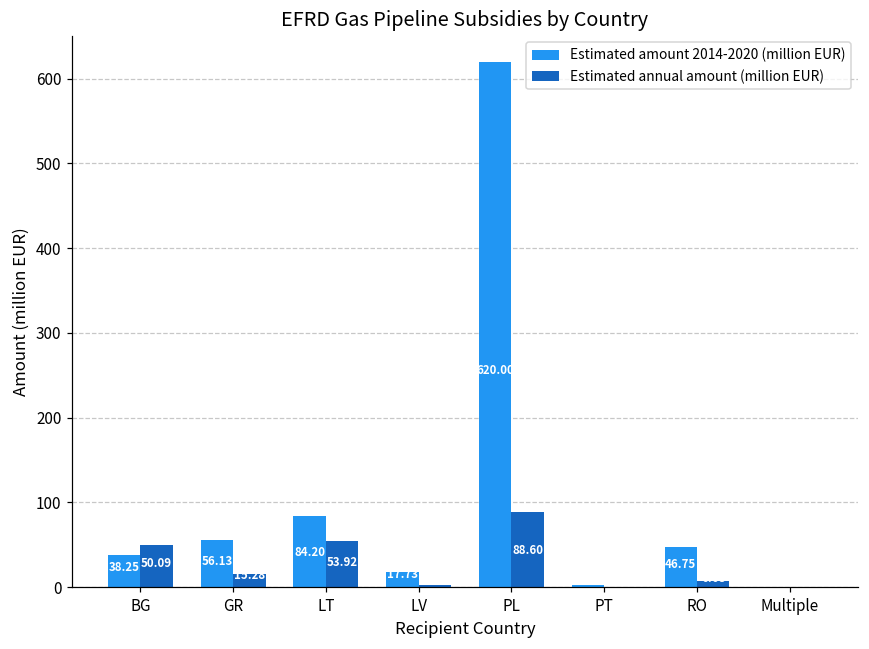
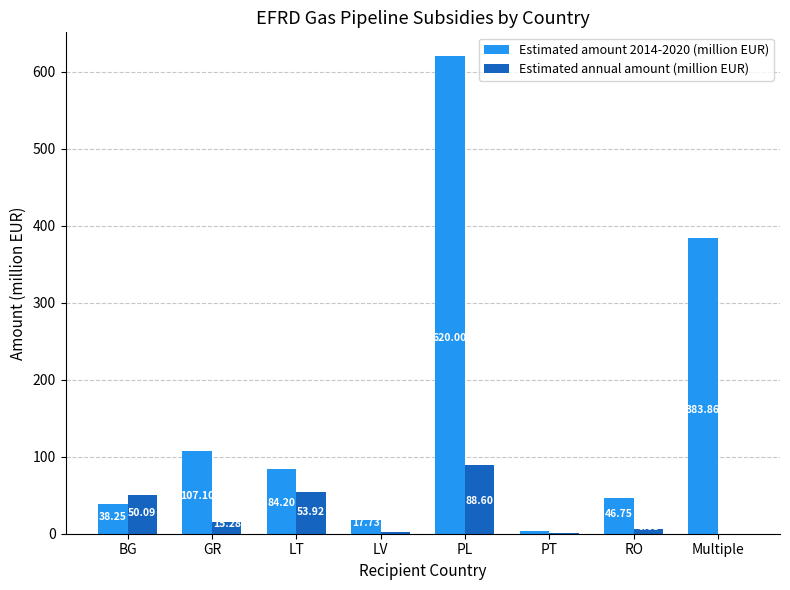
Estimated amount 2014-2020 (million EUR), GR: 56.13 -> 107.10
Estimated amount 2014-2020 (million EUR), Multiple: 0 -> 380
